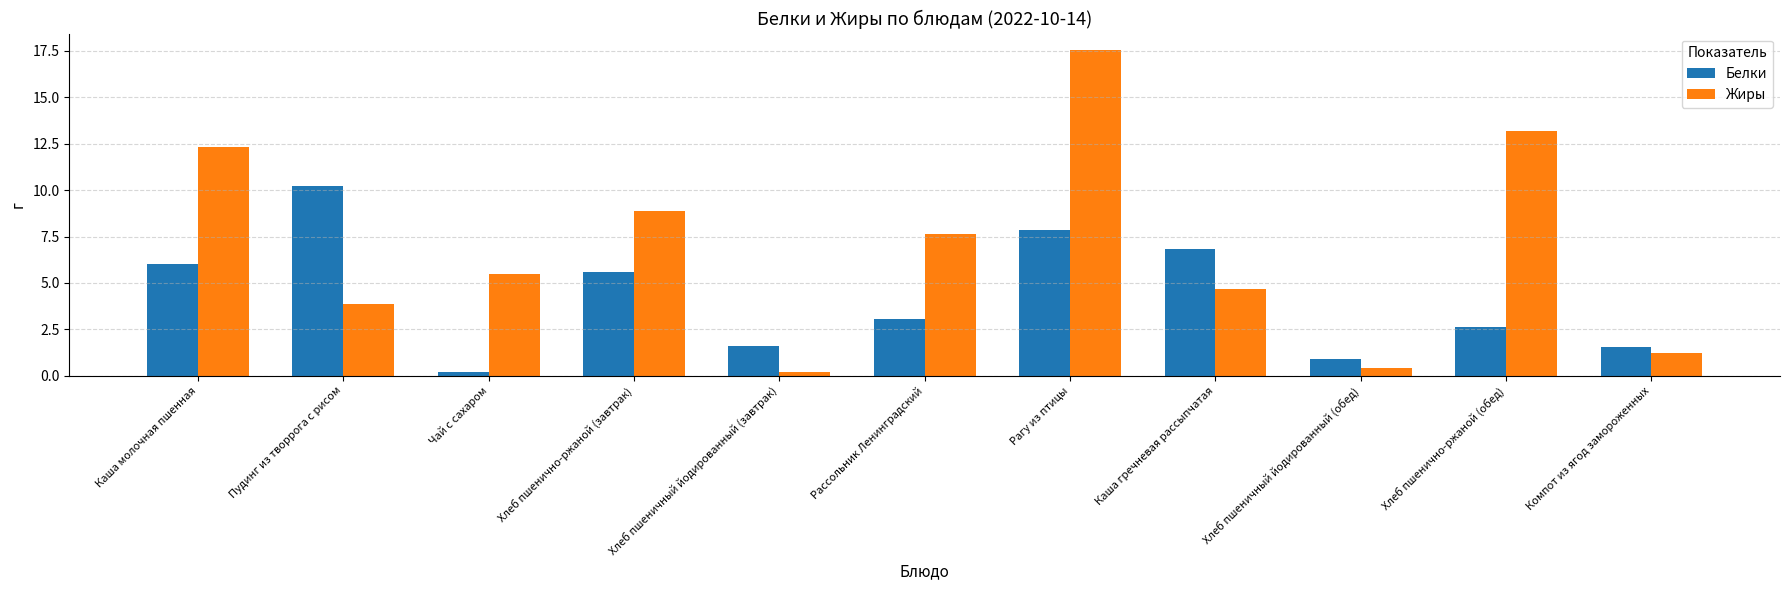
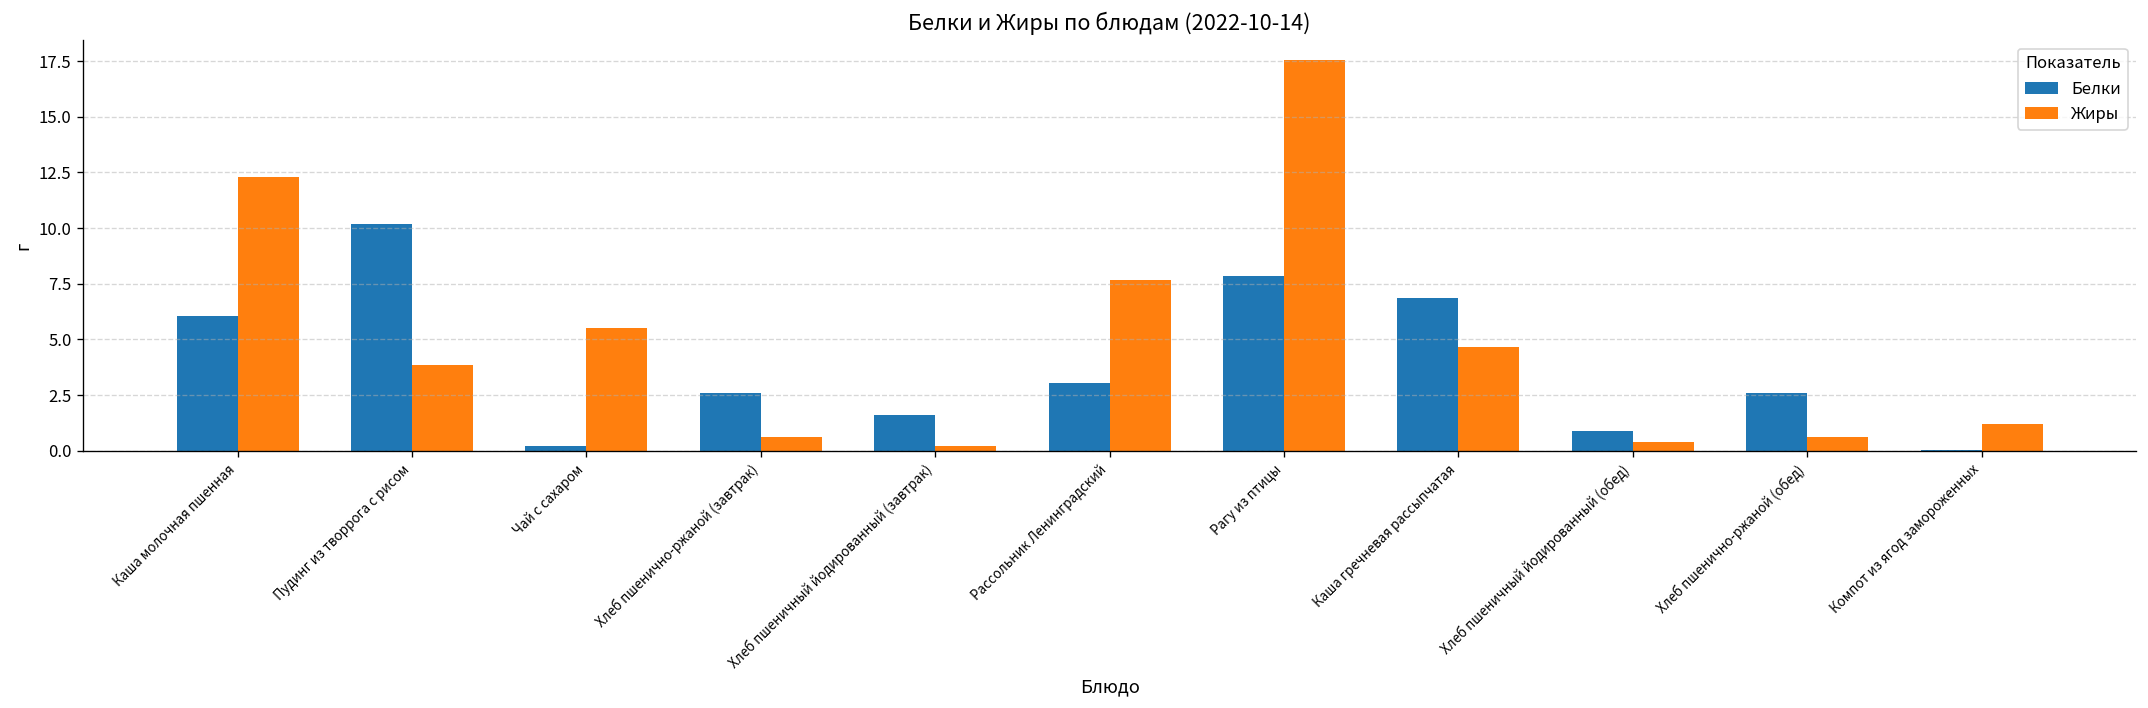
Белки, Хлеб пшенично-ржаной (завтрак): 5.6 -> 2.6
Жиры, Хлеб пшенично-ржаной (завтрак): 8.9 -> 0.6
Жиры, Хлеб пшенично-ржаной (обед): 13.2 -> 0.6
Белки, Компот из ягод замороженных: 1.5 -> 0.0
